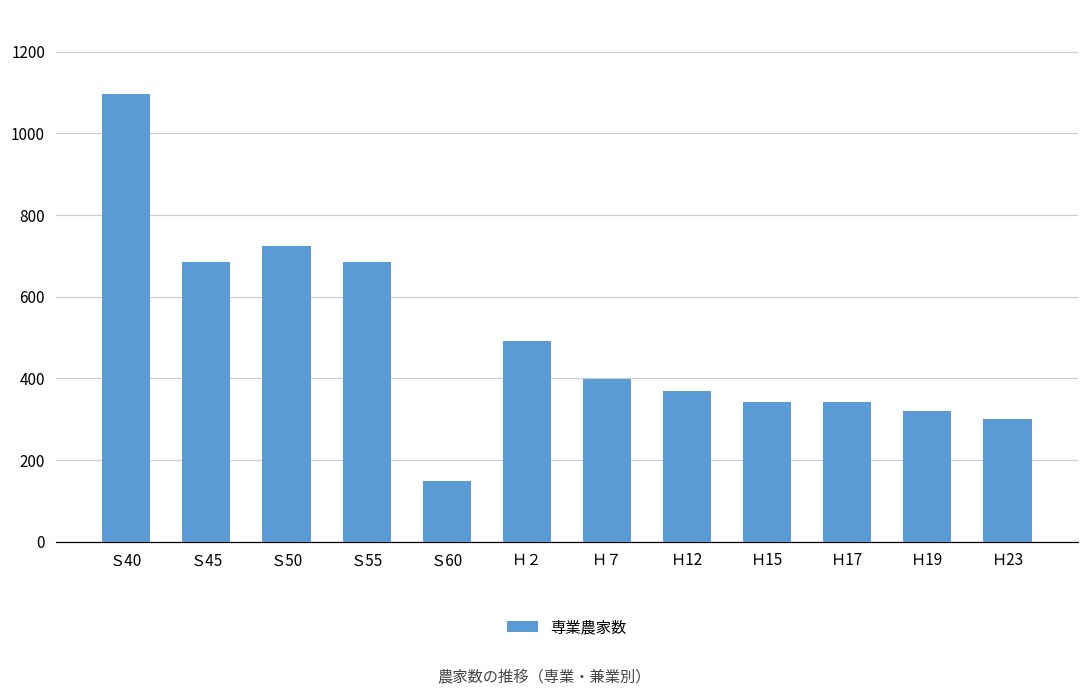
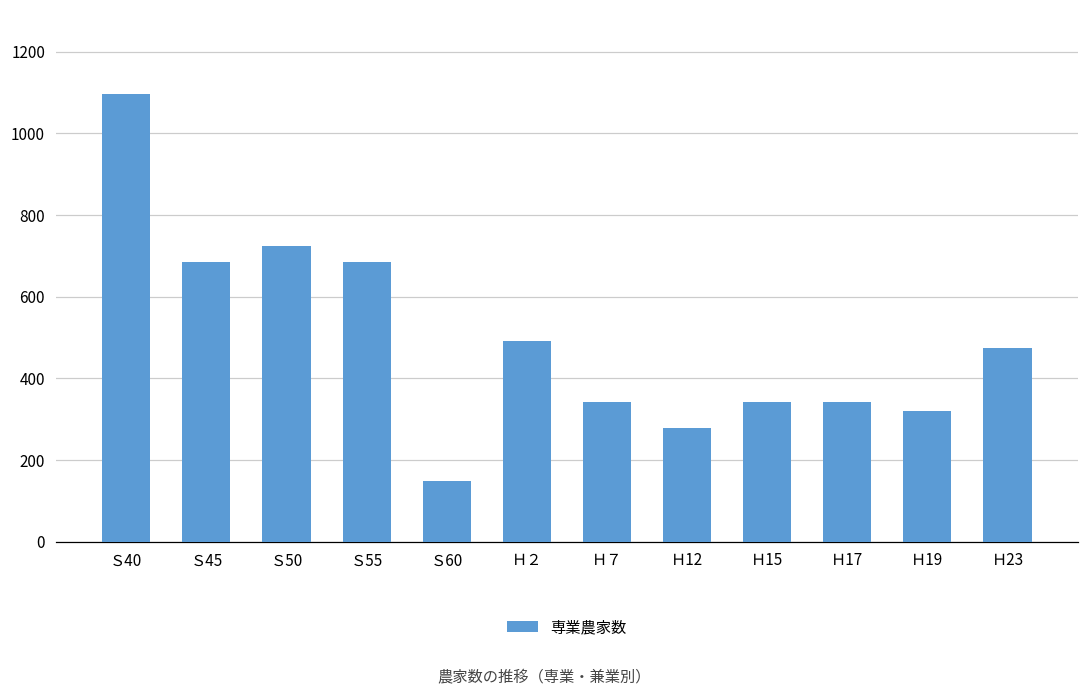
Ｈ７: 400 -> 340
Ｈ12: 370 -> 280
Ｈ23: 300 -> 470
